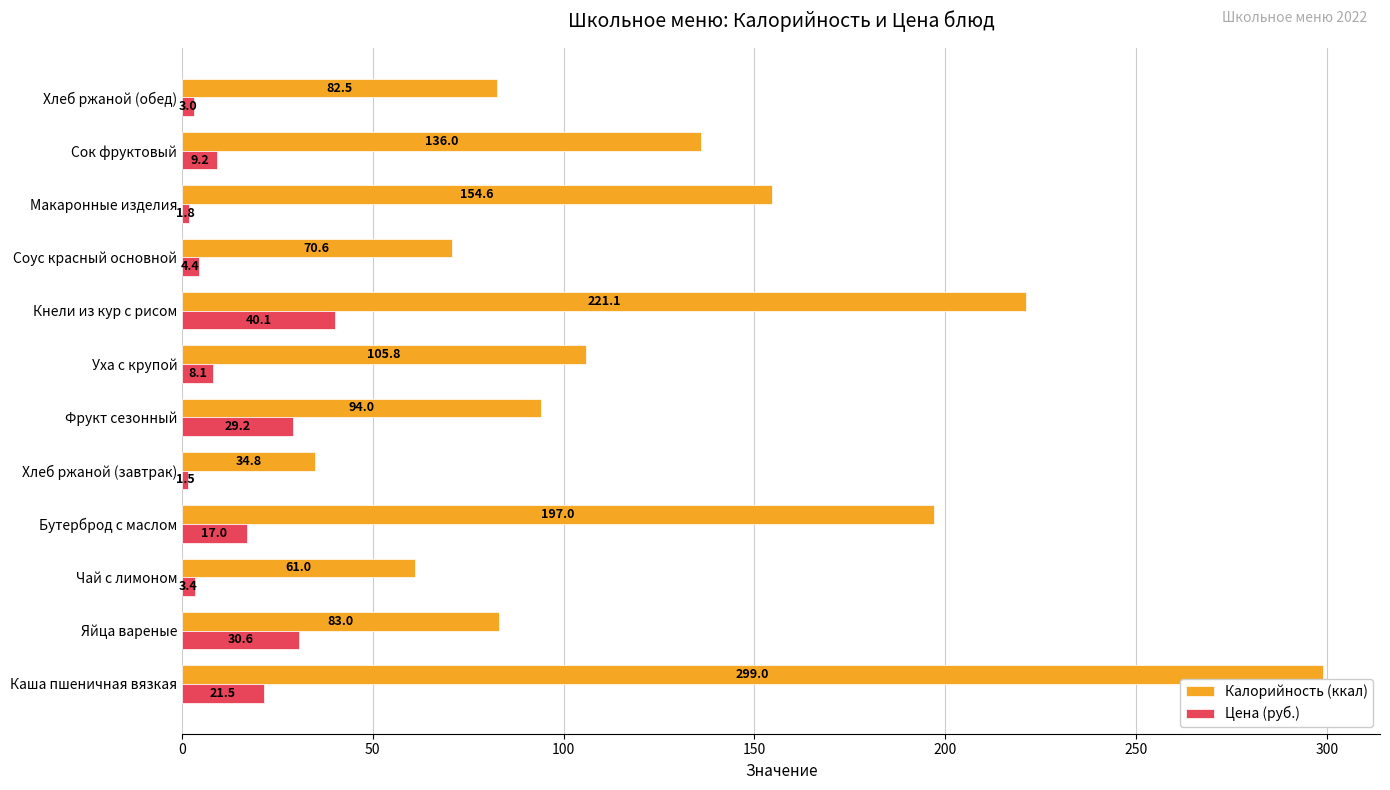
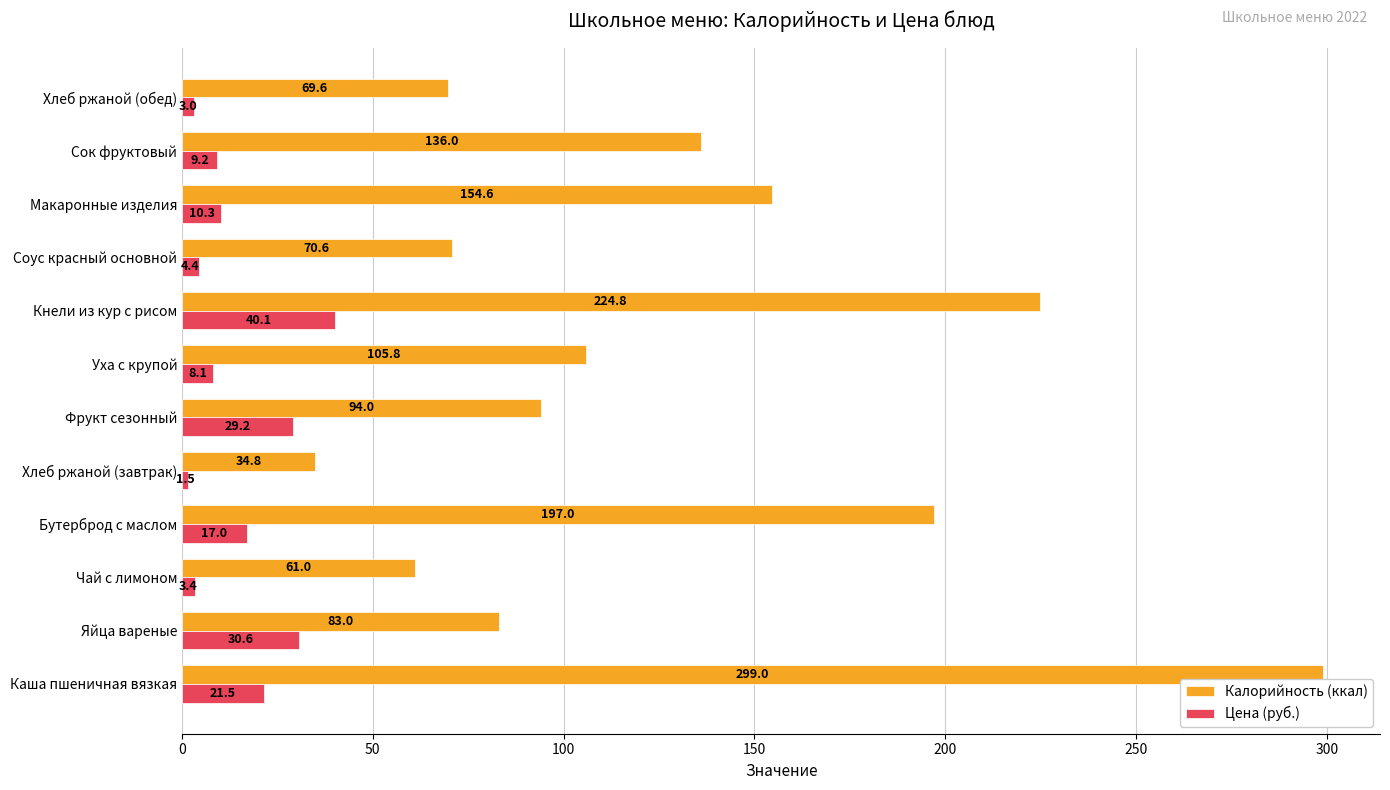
Калорийность (ккал), Хлеб ржаной (обед): 82.5 -> 69.6
Цена (руб.), Макаронные изделия: 1.8 -> 10.3
Калорийность (ккал), Кнели из кур с рисом: 221.1 -> 224.8
